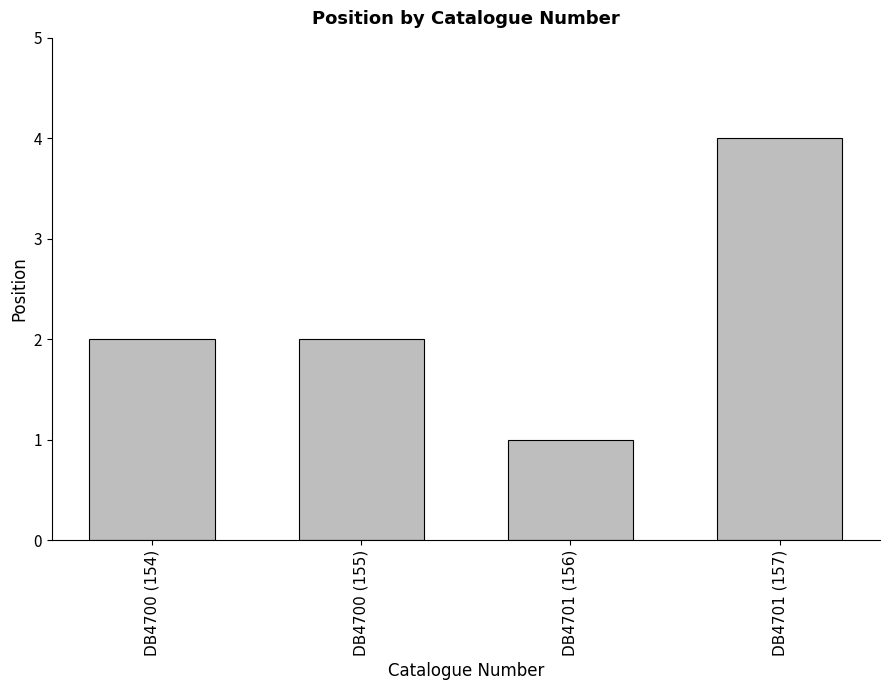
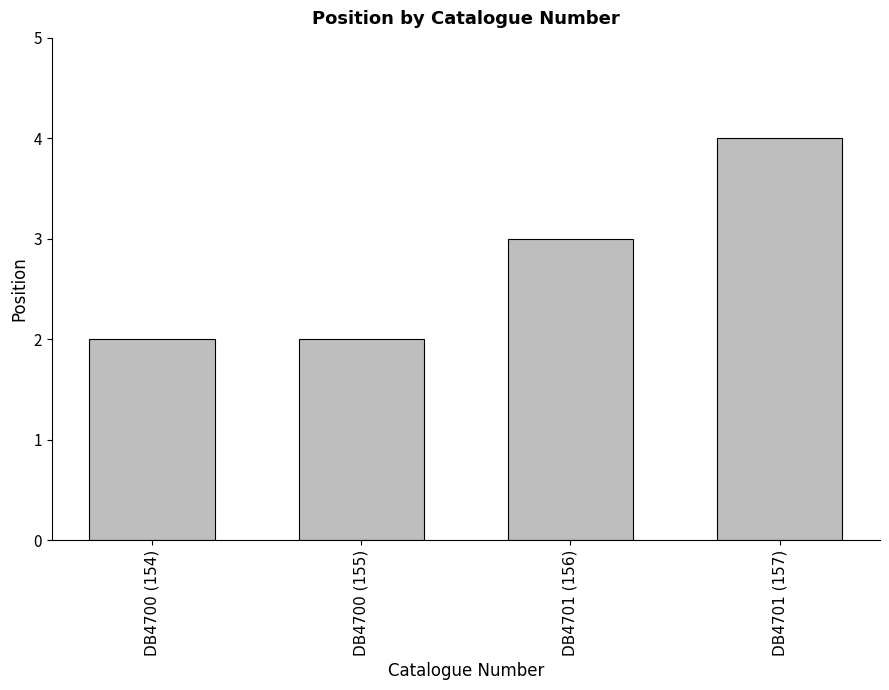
DB4701 (156): 1 -> 3
